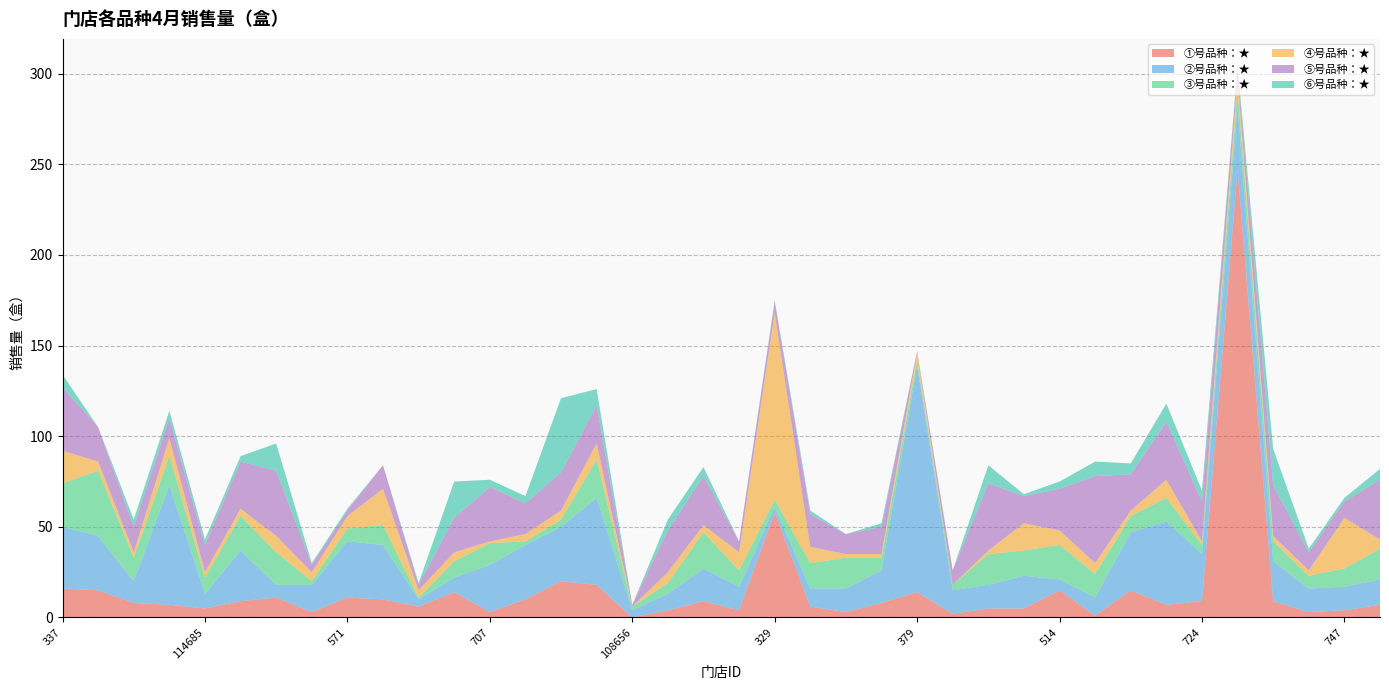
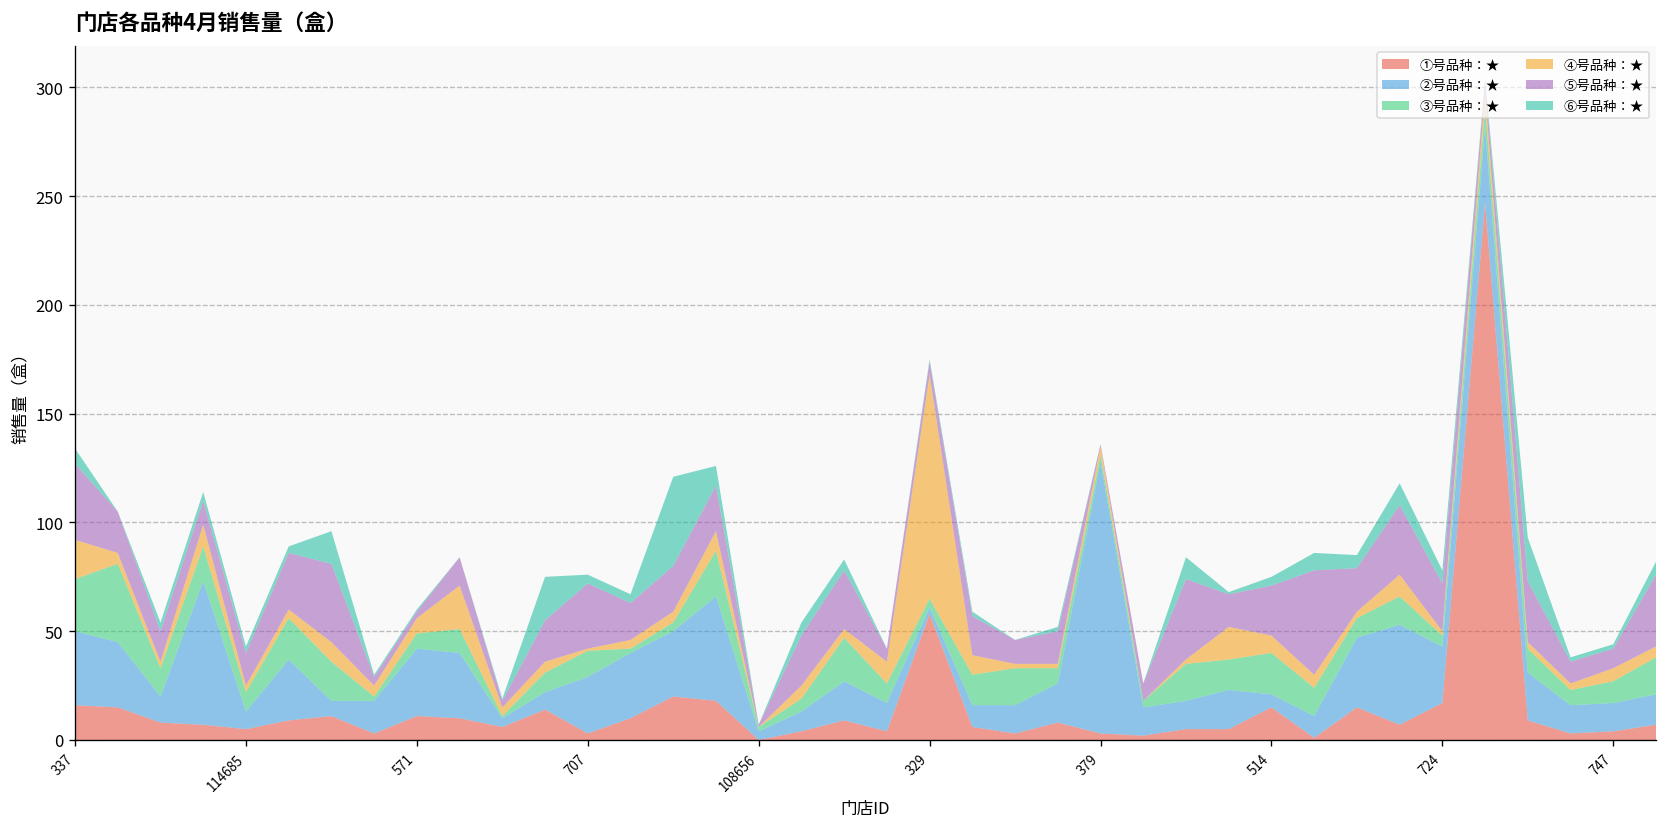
①号品种：★, 379: 14 -> 3
①号品种：★, 724: 9 -> 17
④号品种：★, 747: 28 -> 6
